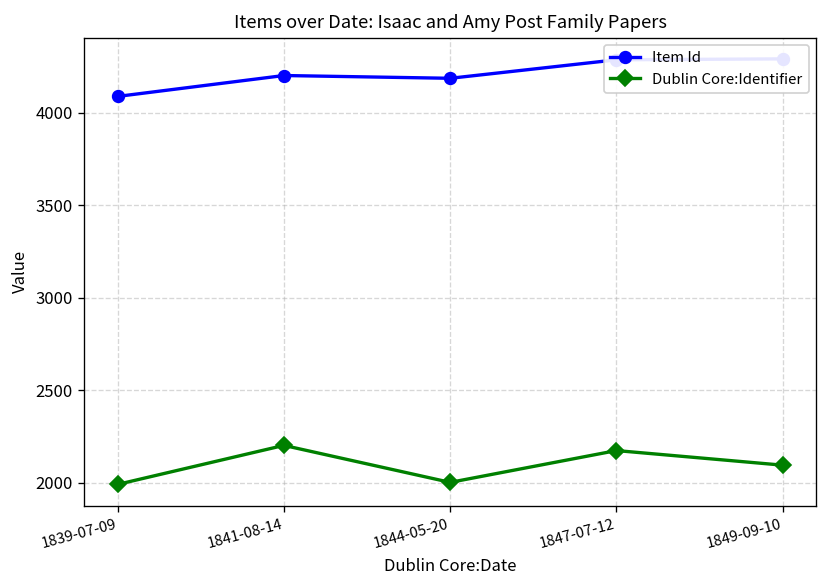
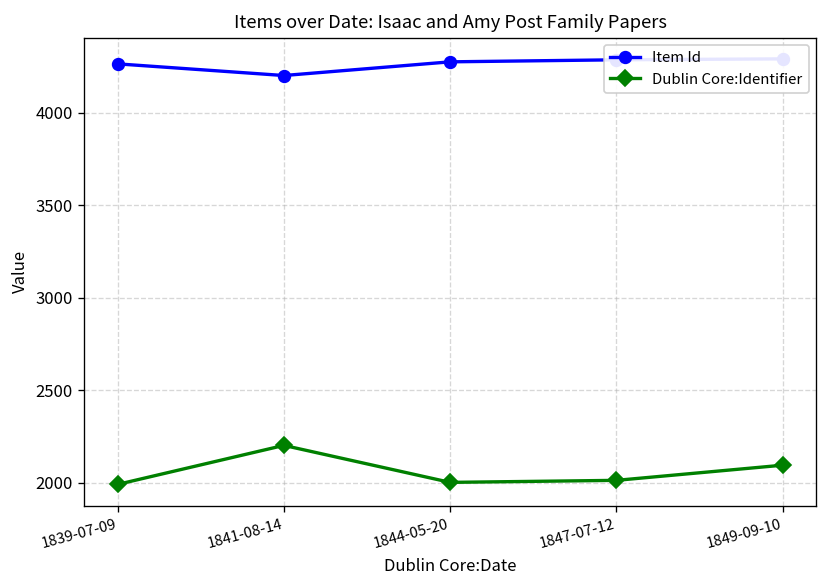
Item Id, 1839-07-09: 4090 -> 4260
Item Id, 1844-05-20: 4190 -> 4280
Dublin Core:Identifier, 1847-07-12: 2170 -> 2010
